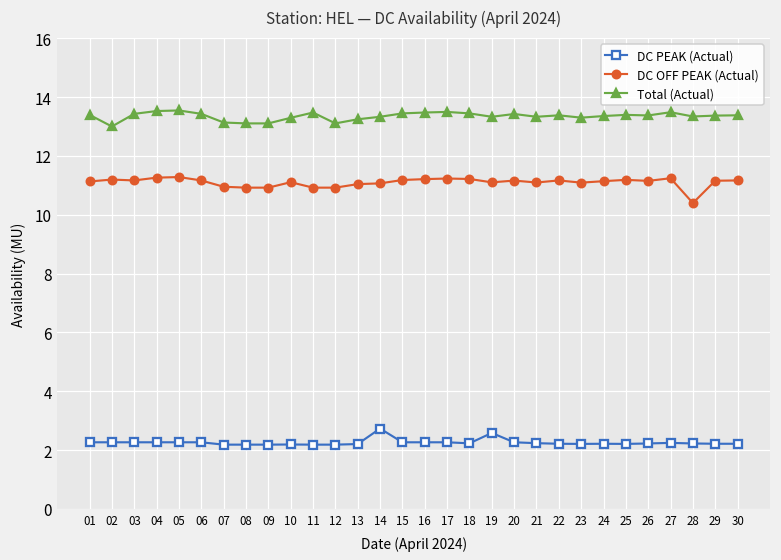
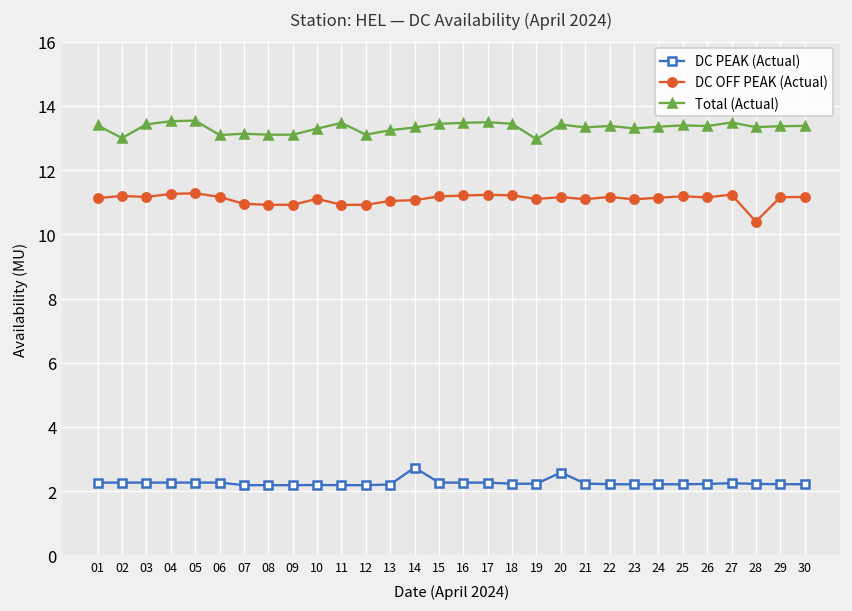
Total (Actual), 06: 13.4 -> 13.1
DC PEAK (Actual), 19: 2.6 -> 2.2
Total (Actual), 19: 13.3 -> 13.0
DC PEAK (Actual), 20: 2.3 -> 2.6
